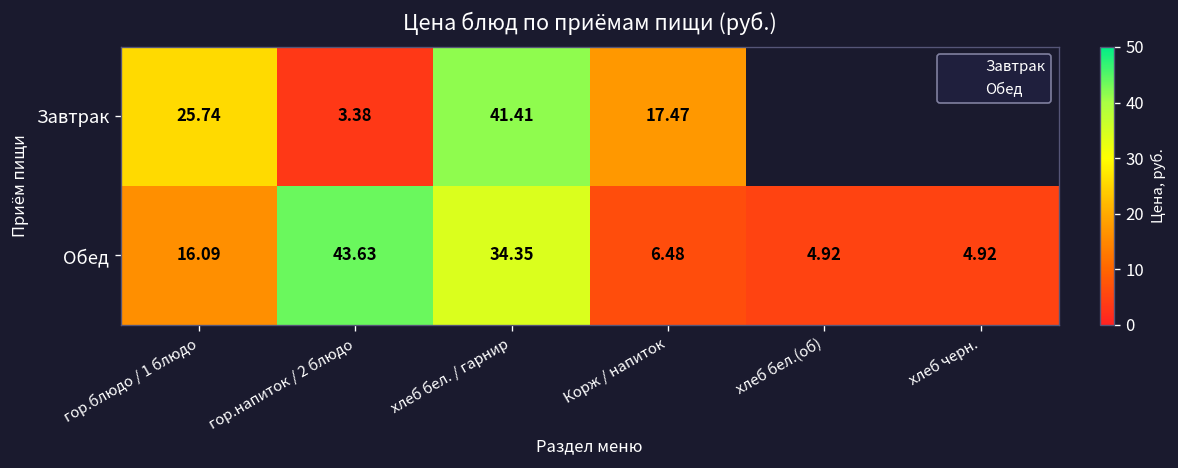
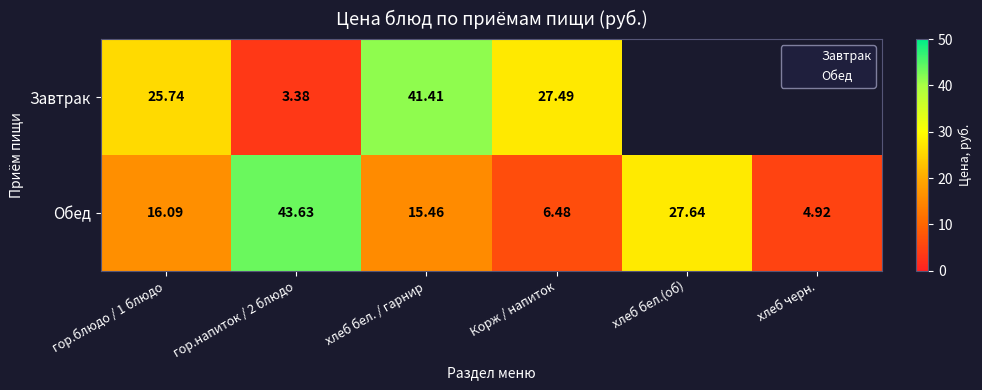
Завтрак, Корж / напиток: 17.47 -> 27.49
Обед, хлеб бел. / гарнир: 34.35 -> 15.46
Обед, хлеб бел.(об): 4.92 -> 27.64
